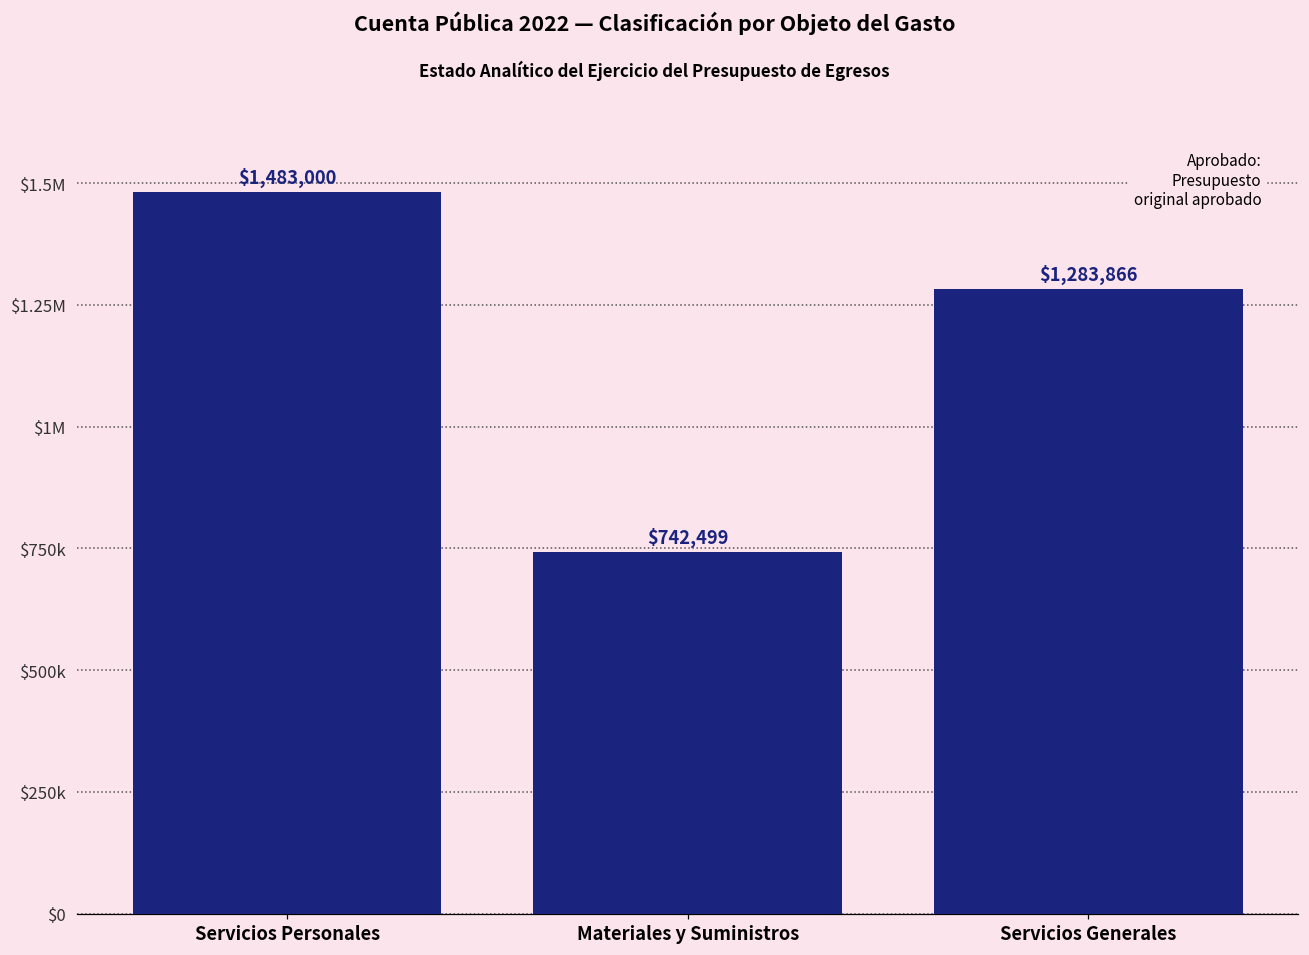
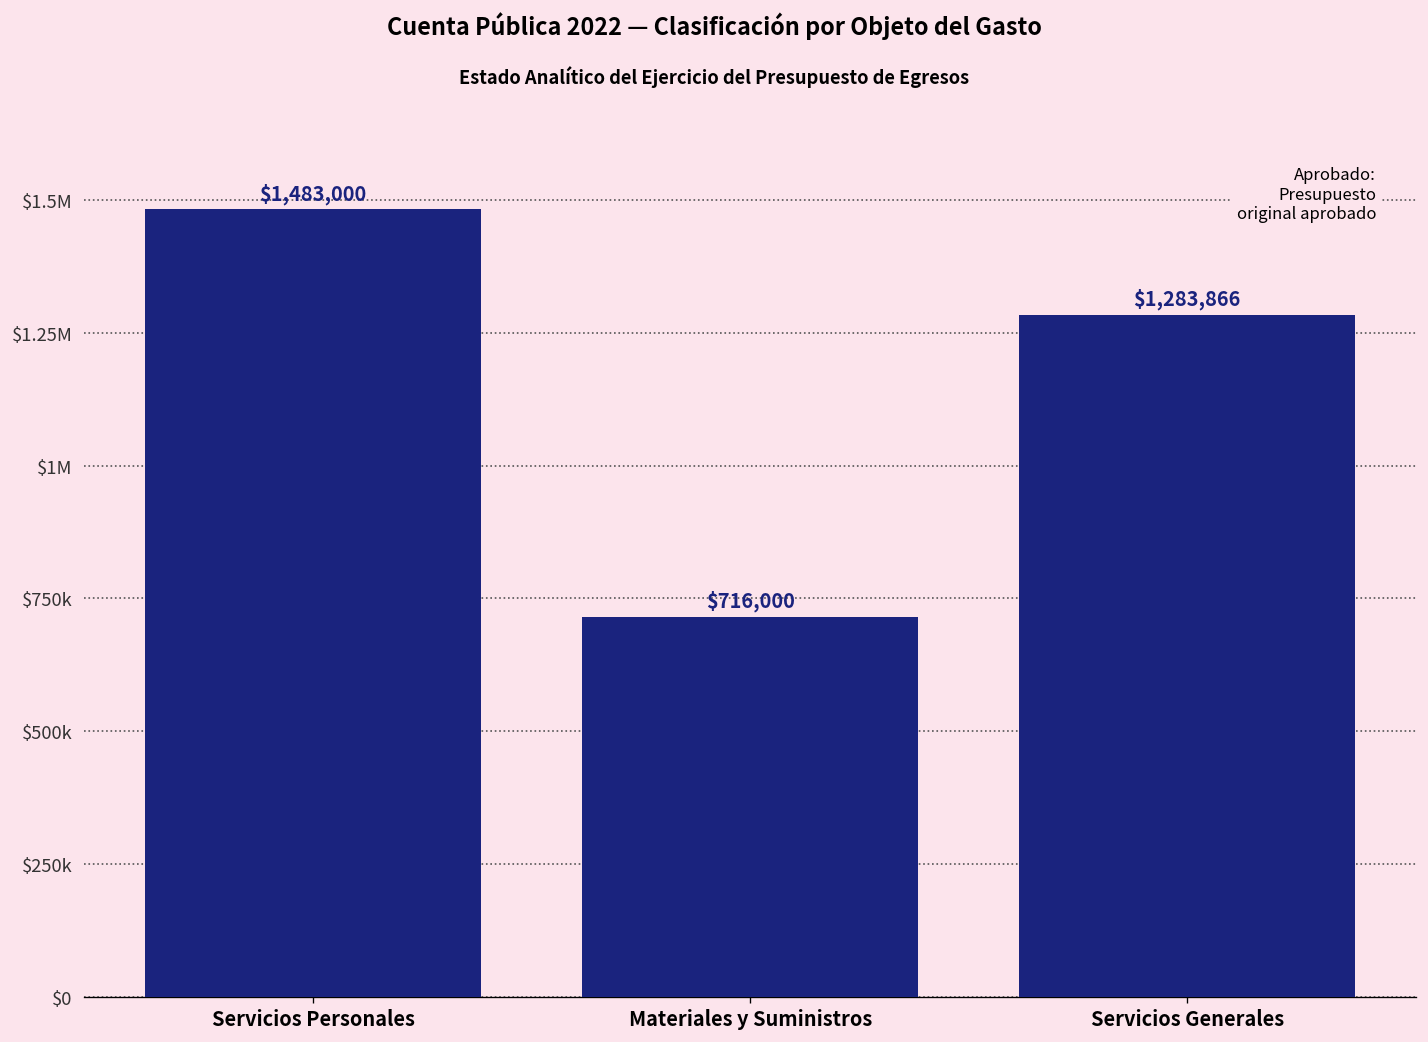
Materiales y Suministros: $742,499 -> $716,000
